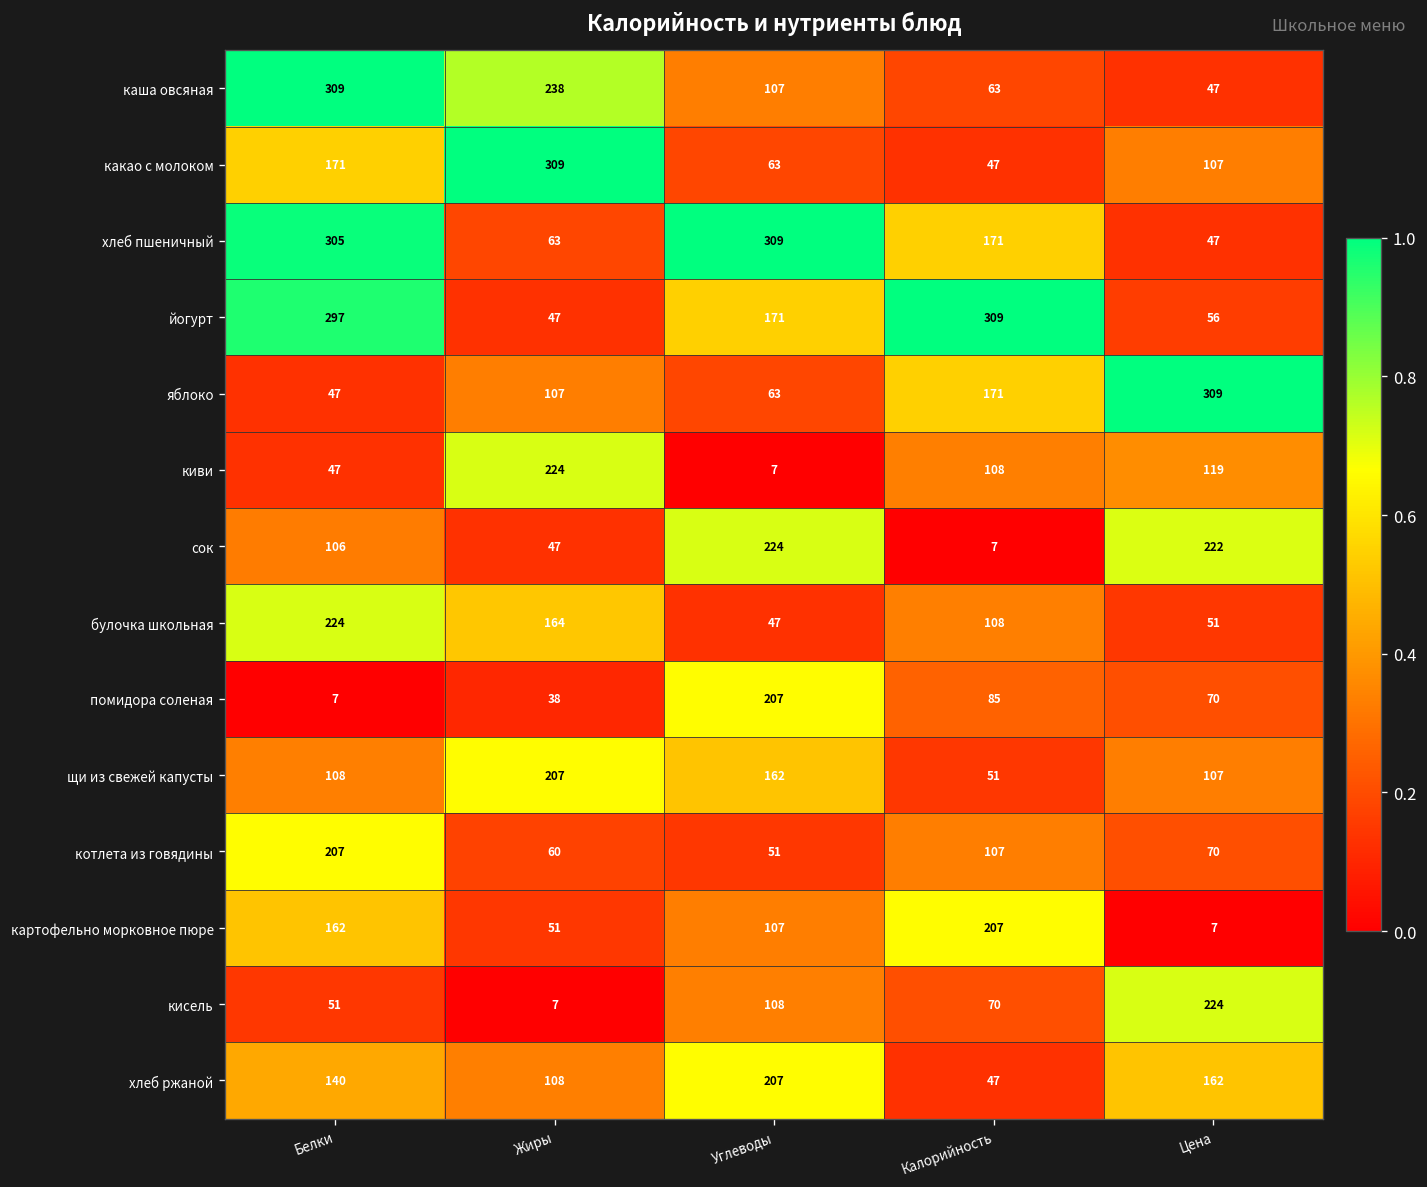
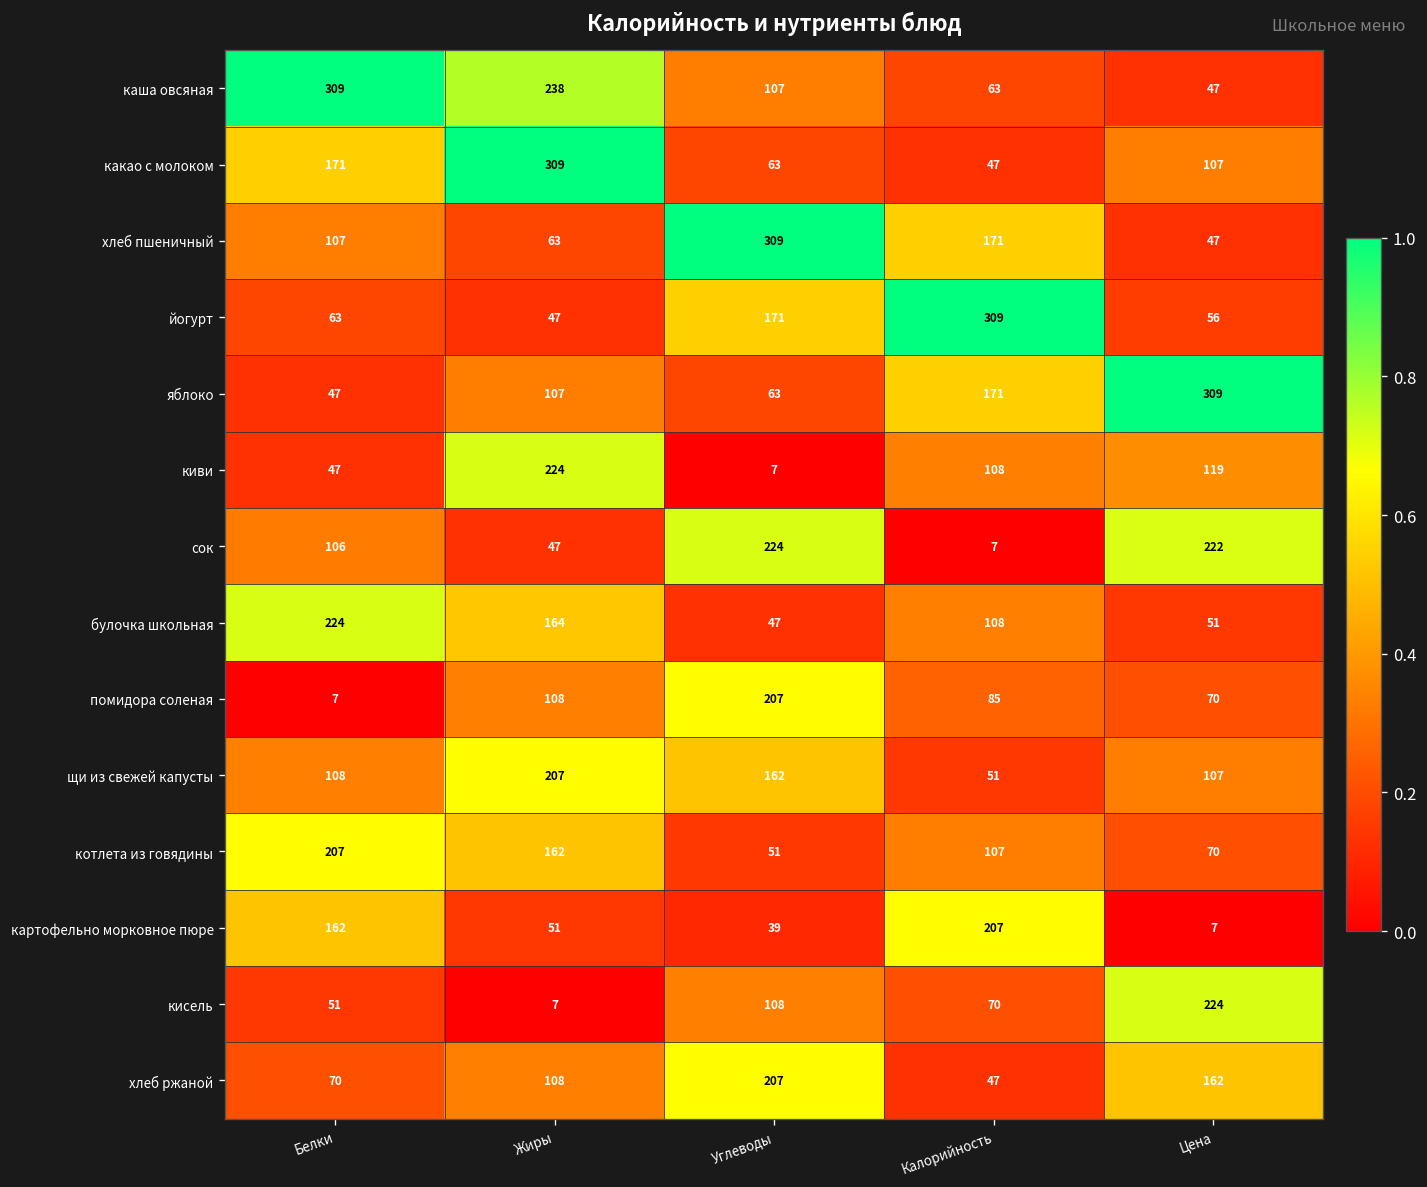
хлеб пшеничный, Белки: 305 -> 107
йогурт, Белки: 297 -> 63
помидора соленая, Жиры: 38 -> 108
котлета из говядины, Жиры: 60 -> 162
картофельно морковное пюре, Углеводы: 107 -> 39
хлеб ржаной, Белки: 140 -> 70
